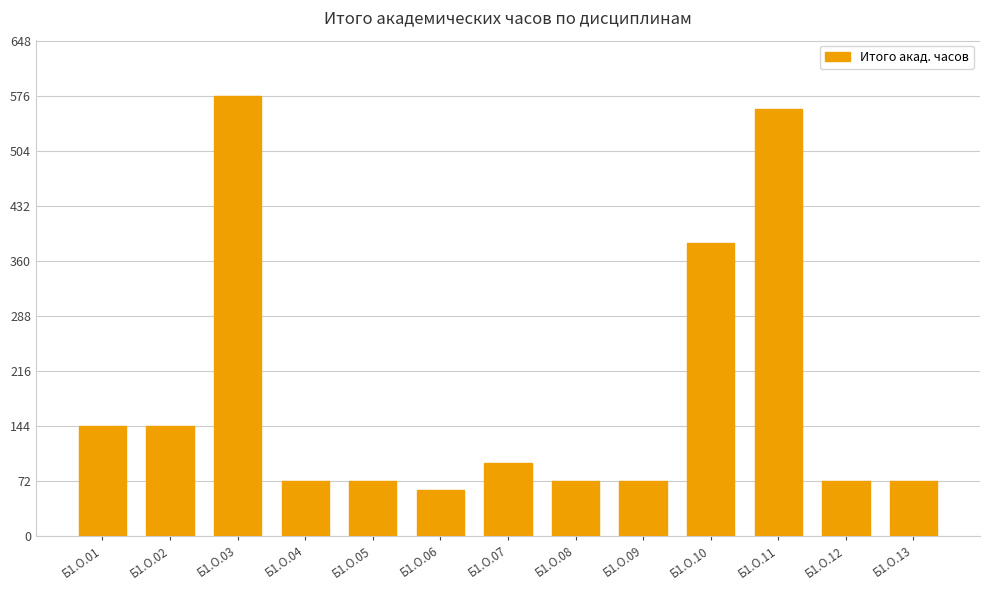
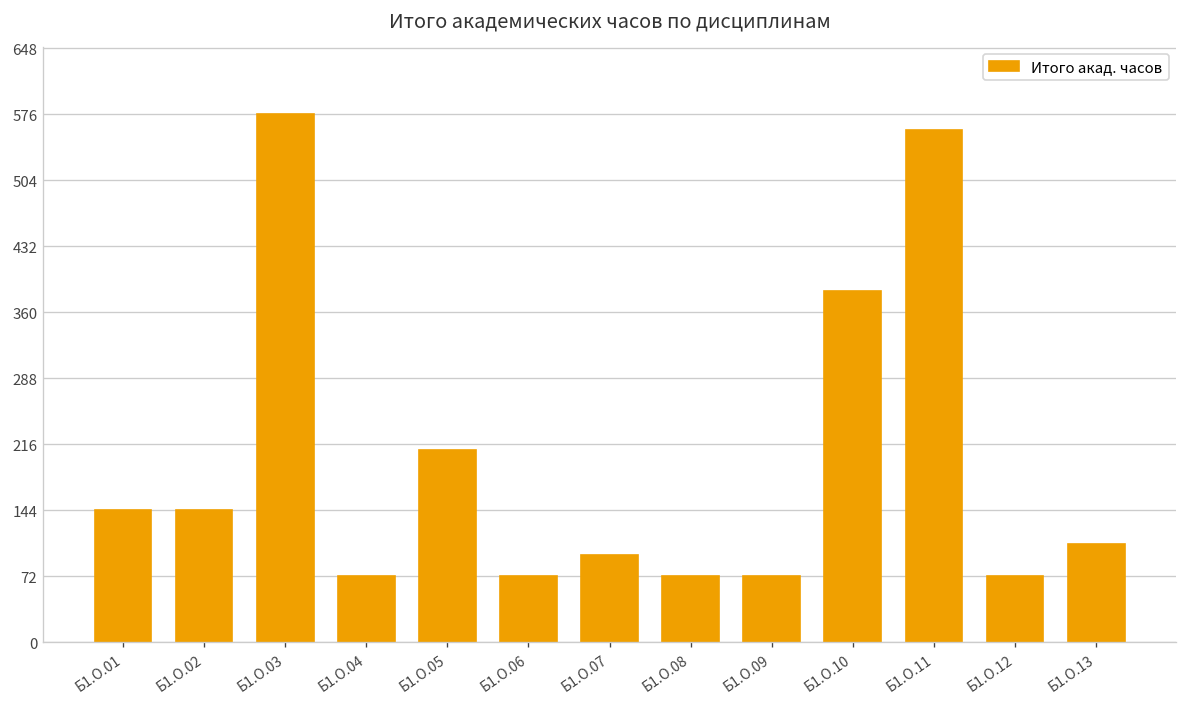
Б1.О.05: 70 -> 210
Б1.О.06: 60 -> 70
Б1.О.13: 70 -> 110
